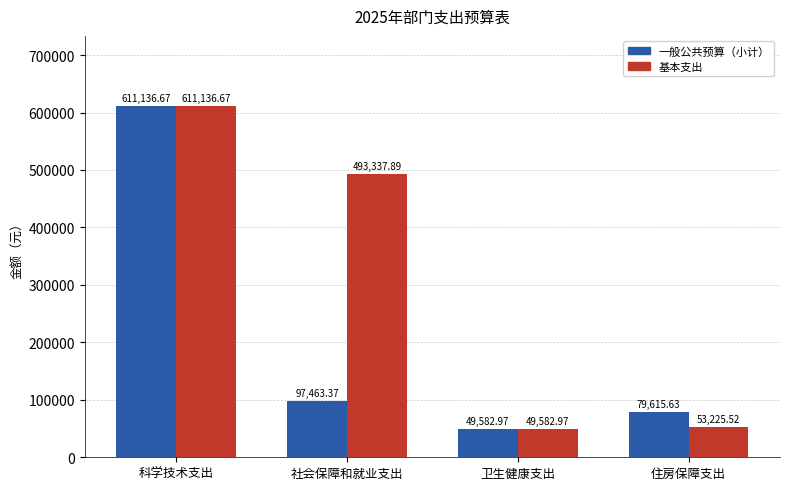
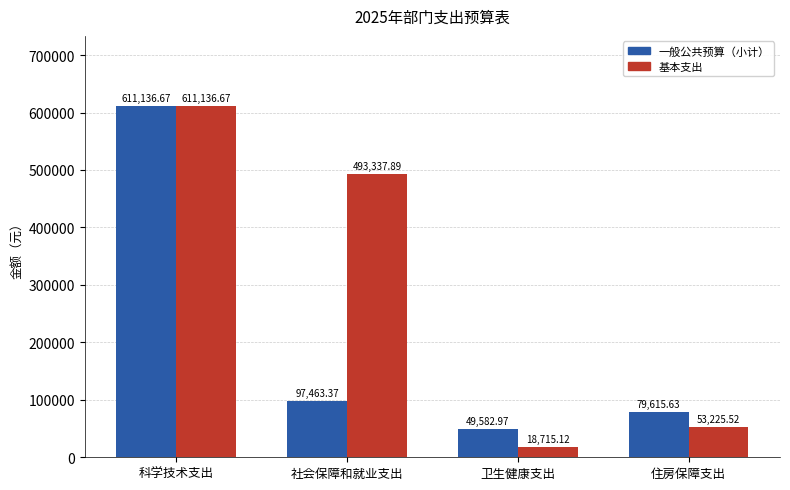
基本支出, 卫生健康支出: 49,582.97 -> 18,715.12
